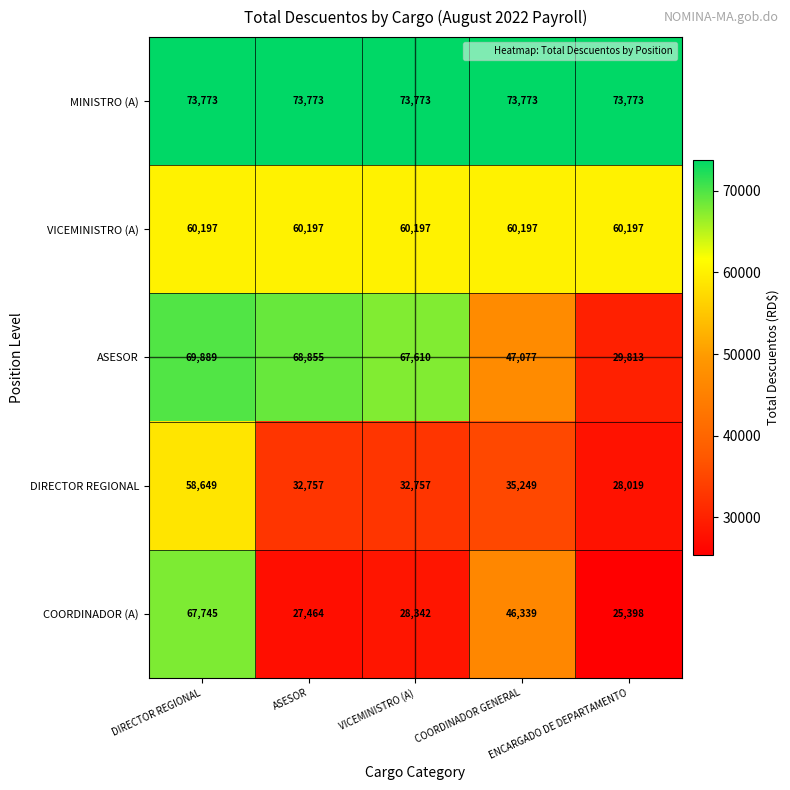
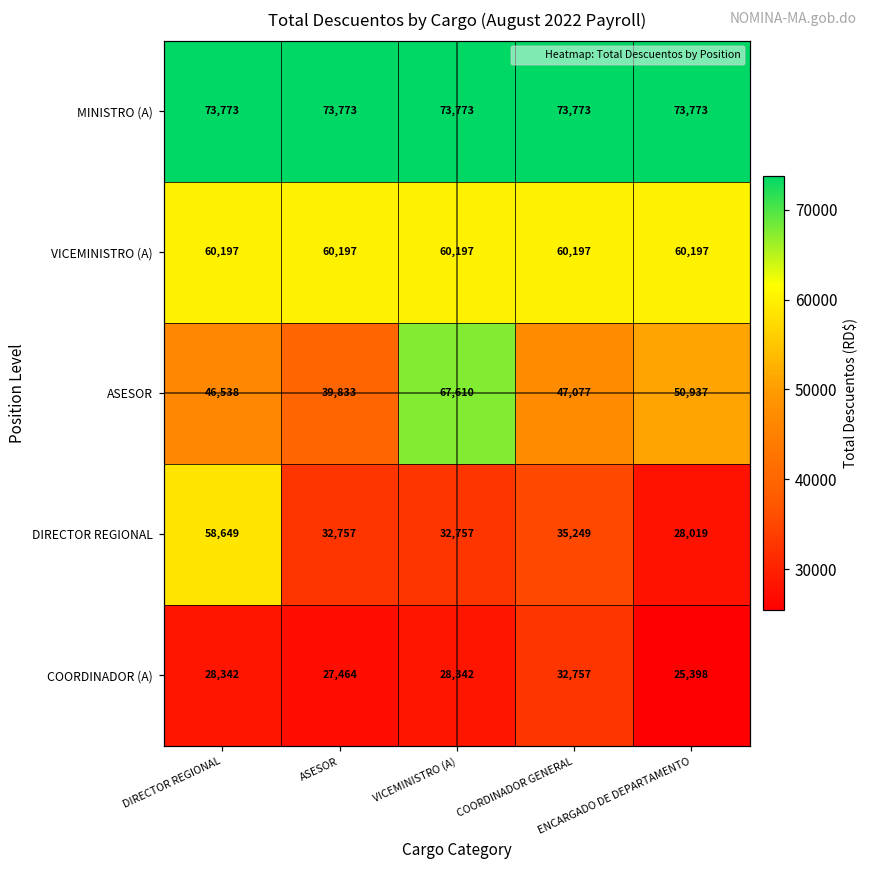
ASESOR, DIRECTOR REGIONAL: 69,889 -> 46,538
ASESOR, ASESOR: 68,855 -> 39,833
ASESOR, ENCARGADO DE DEPARTAMENTO: 29,813 -> 50,937
COORDINADOR (A), DIRECTOR REGIONAL: 67,745 -> 28,342
COORDINADOR (A), COORDINADOR GENERAL: 46,339 -> 32,757
